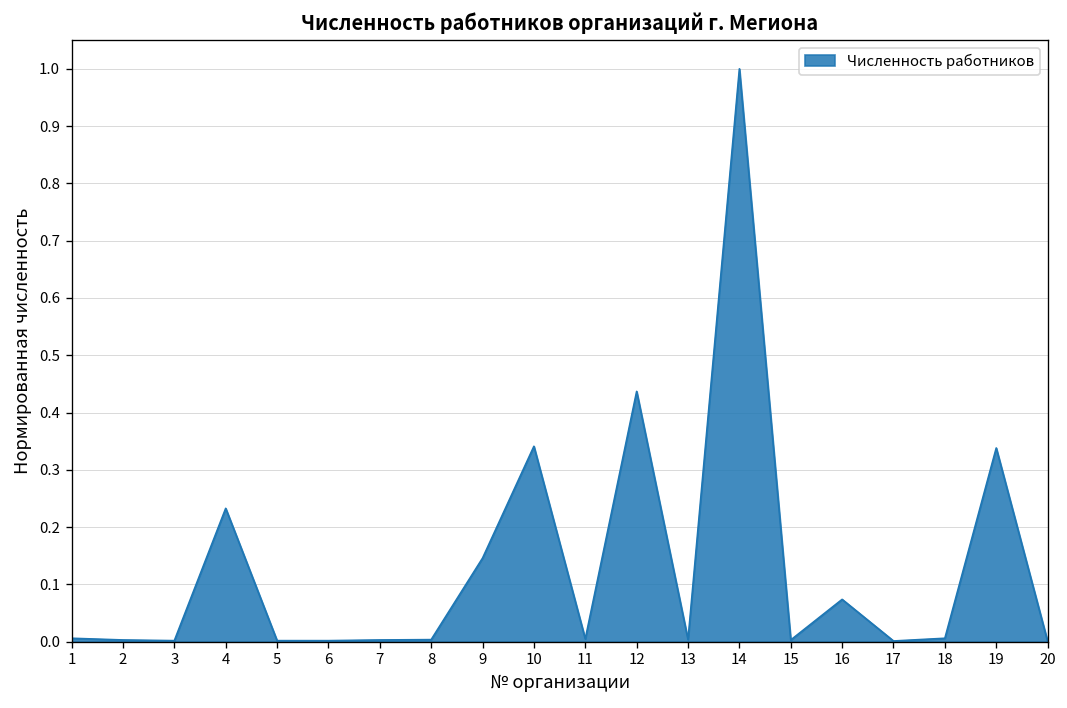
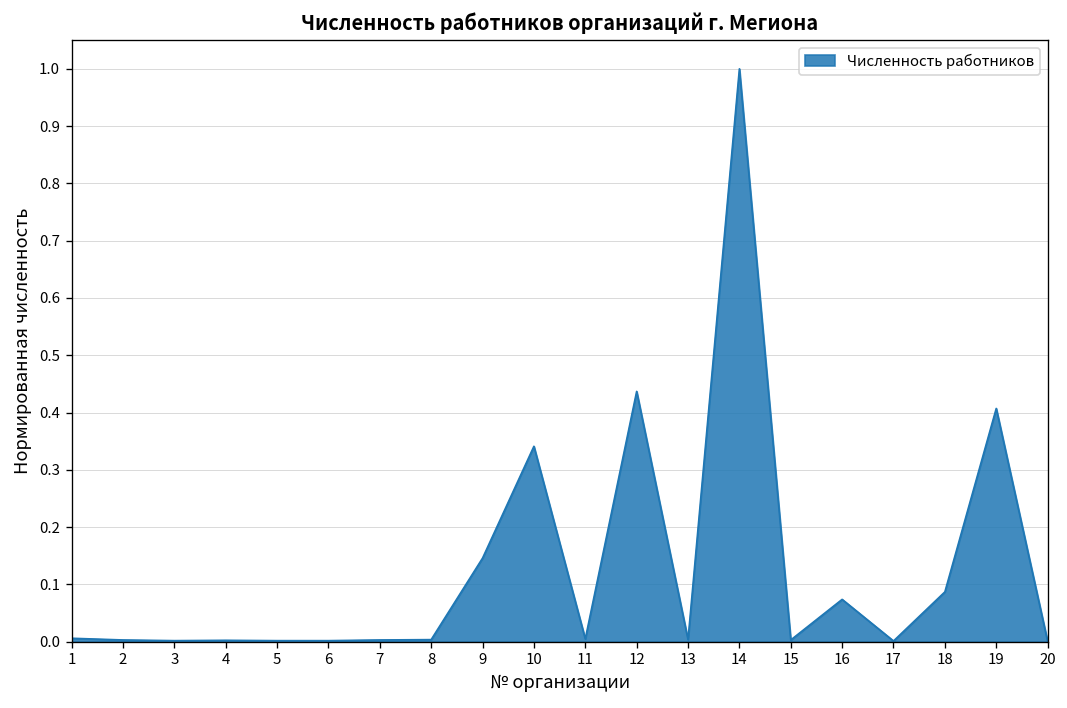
4: 0.23 -> 0.00
18: 0.01 -> 0.09
19: 0.34 -> 0.41
